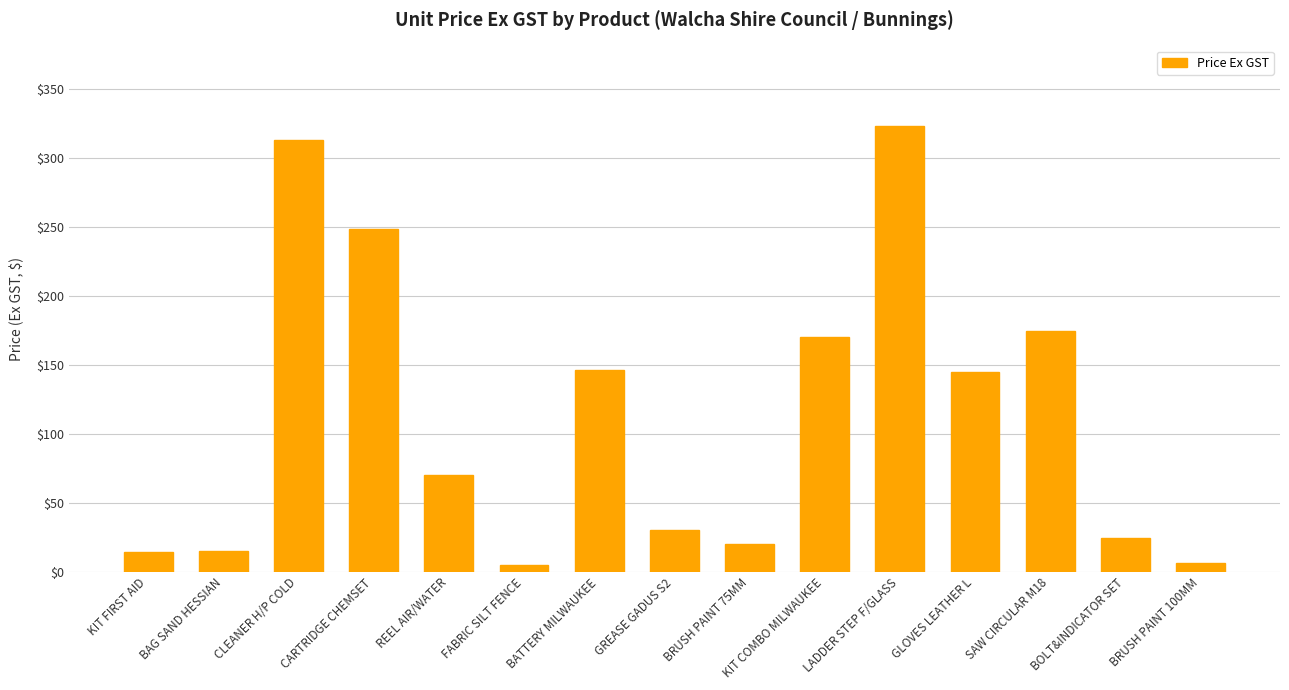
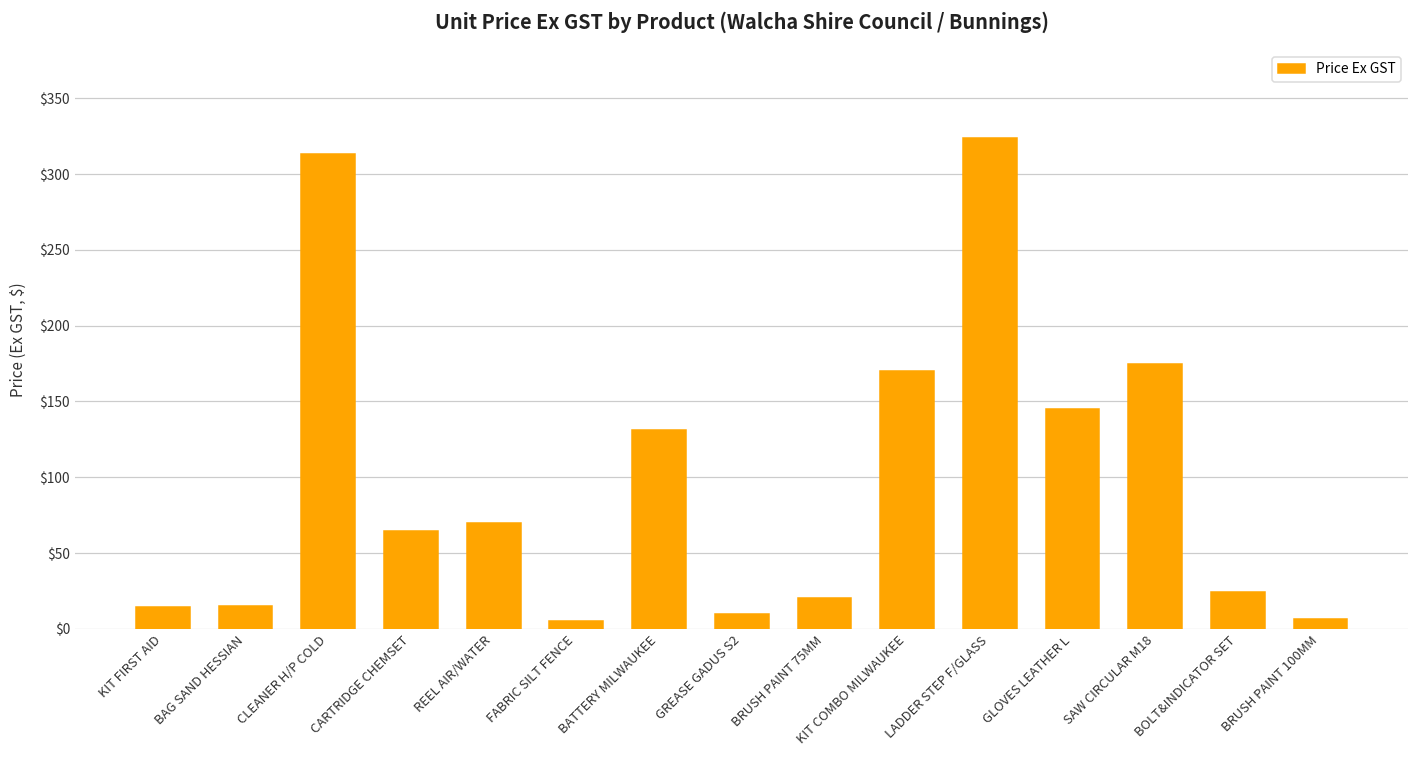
CARTRIDGE CHEMSET: $248 -> $65
BATTERY MILWAUKEE: $146 -> $131
GREASE GADUS S2: $30 -> $10
